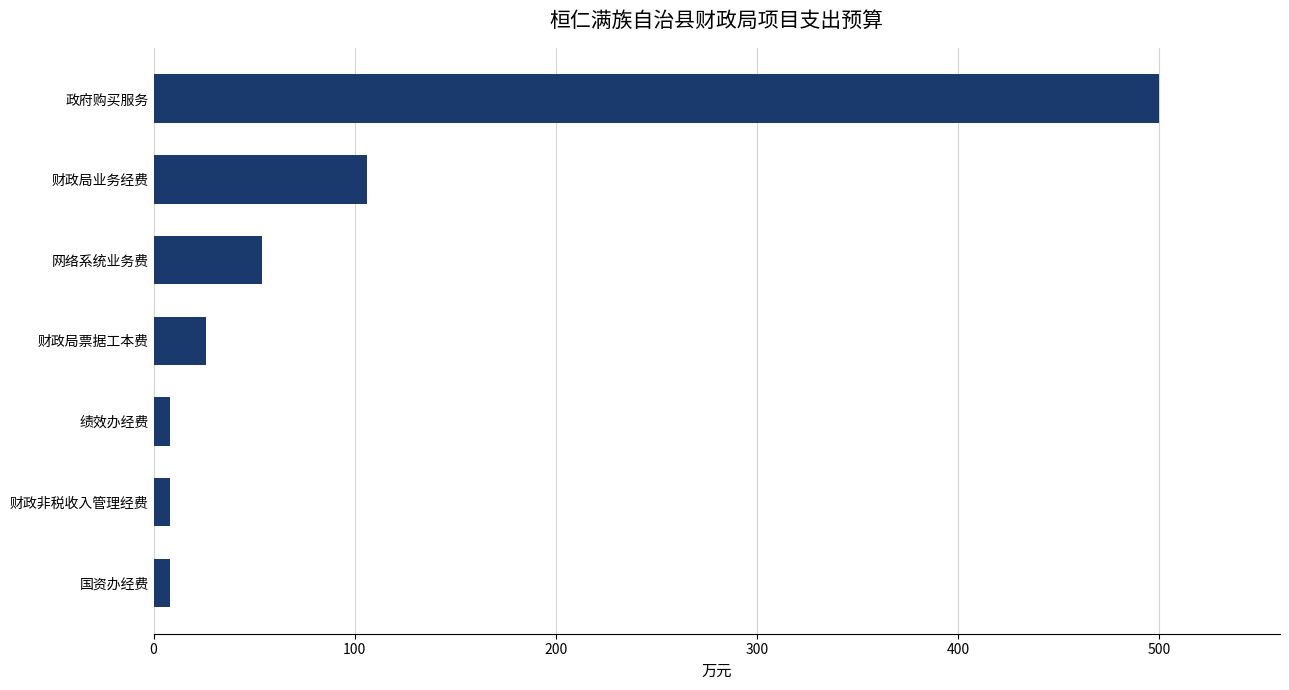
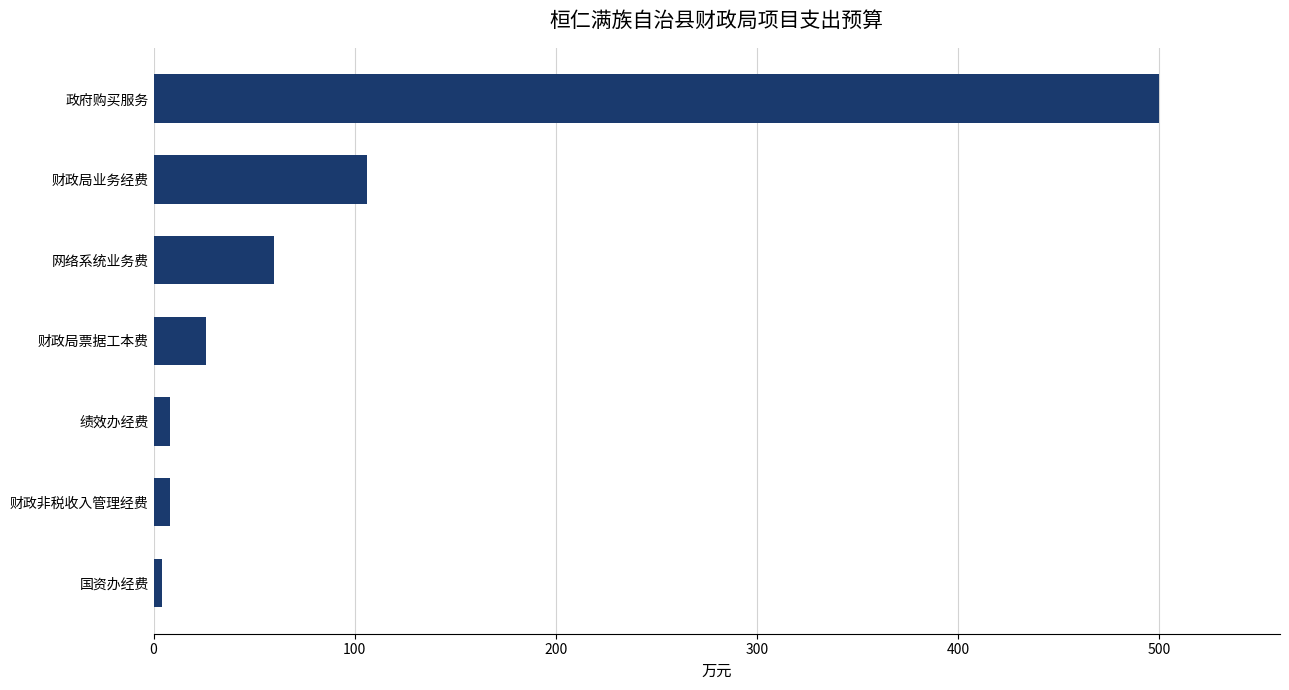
网络系统业务费: 54 -> 60
国资办经费: 8 -> 4
